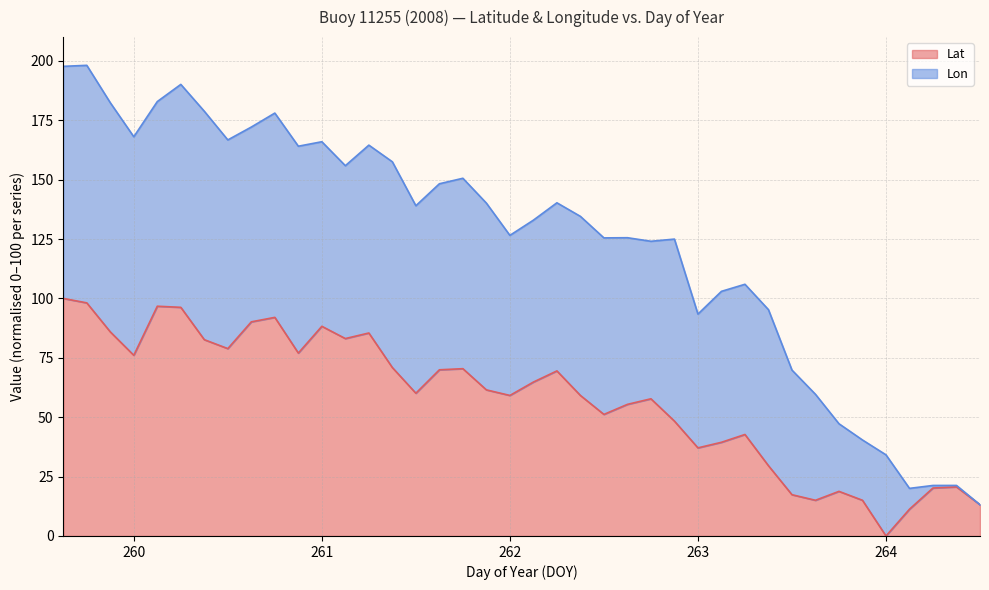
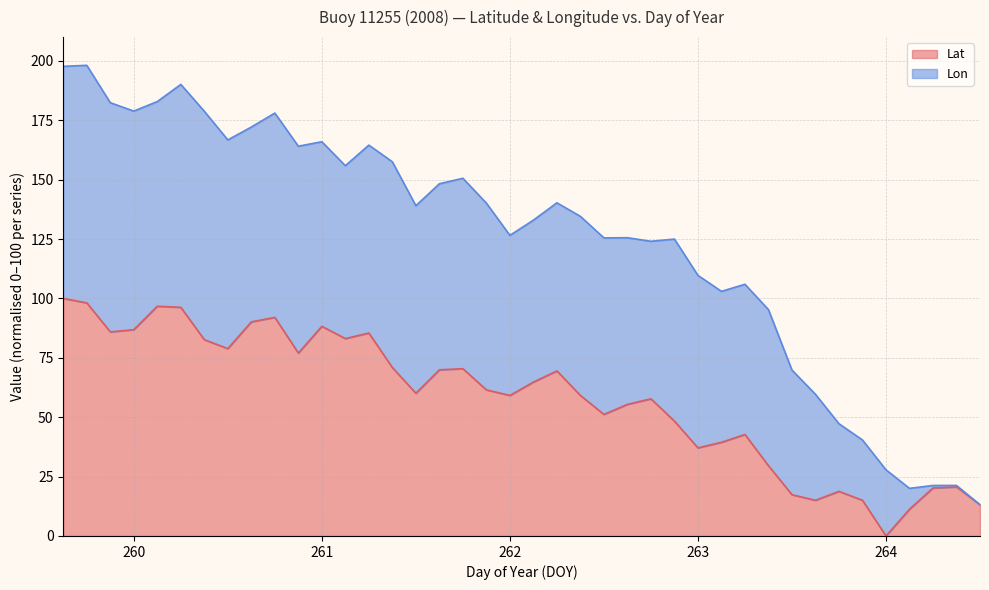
Lat, 260: 76 -> 87
Lon, 263: 56 -> 73
Lon, 264: 34 -> 28
